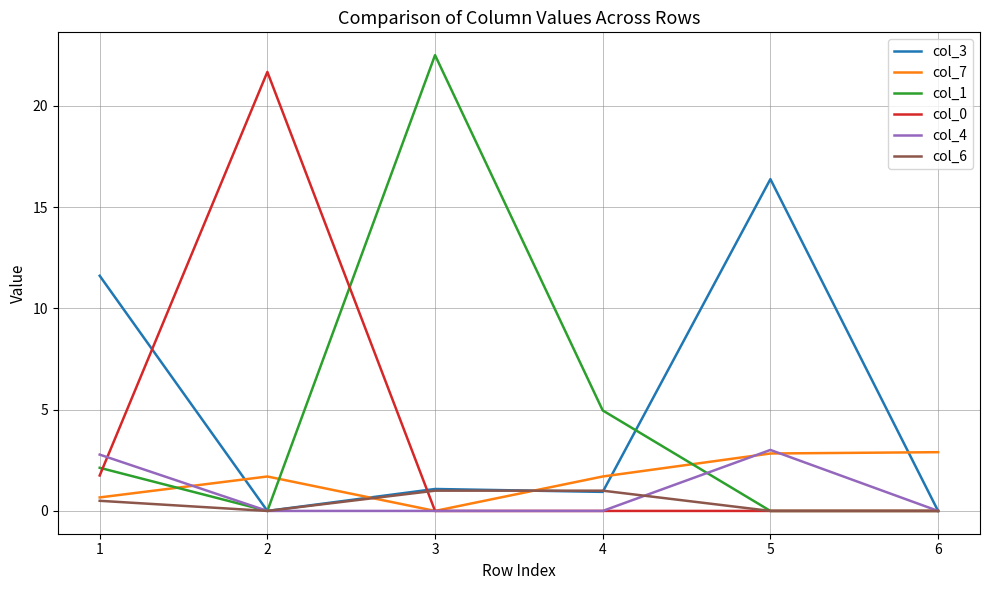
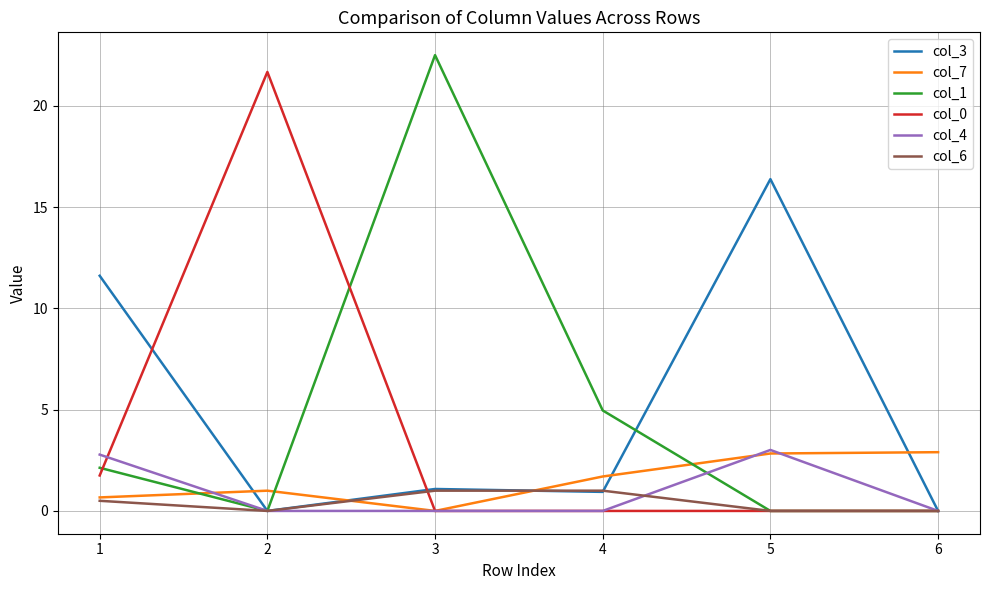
col_7, 2: 1.7 -> 1.0
